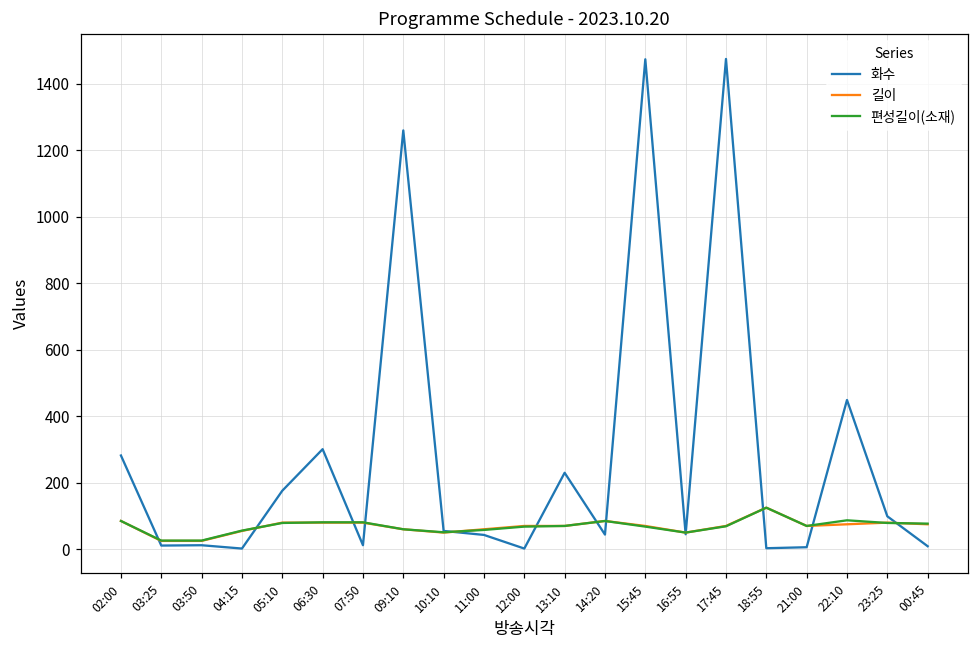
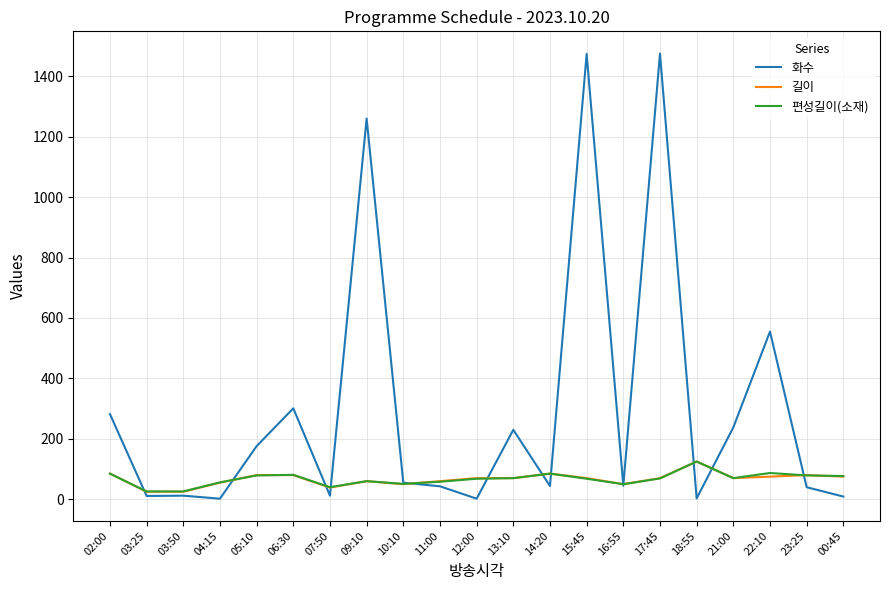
길이, 07:50: 80 -> 40
편성길이(소재), 07:50: 80 -> 40
화수, 21:00: 10 -> 240
화수, 22:10: 450 -> 560
화수, 23:25: 100 -> 40
